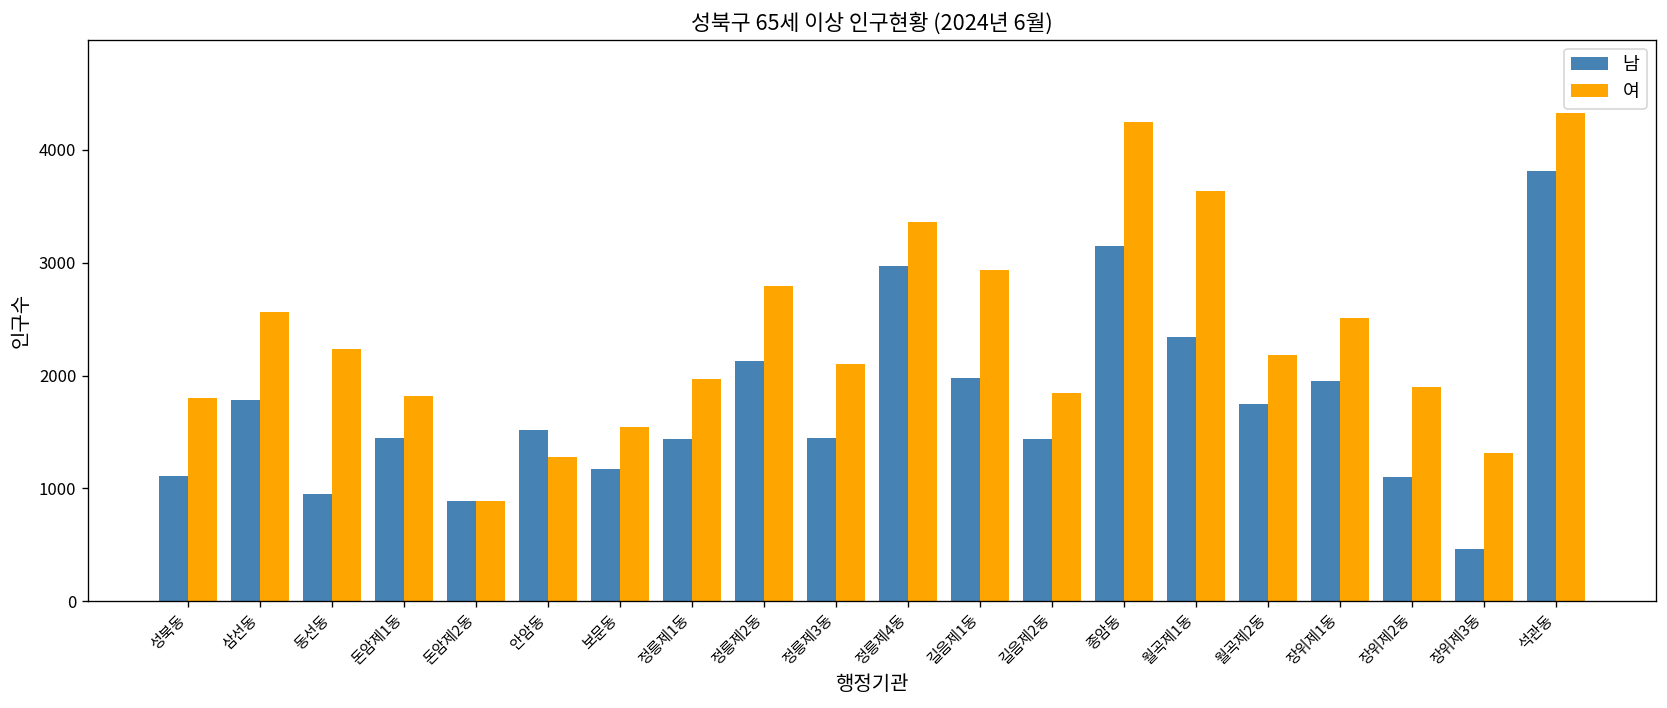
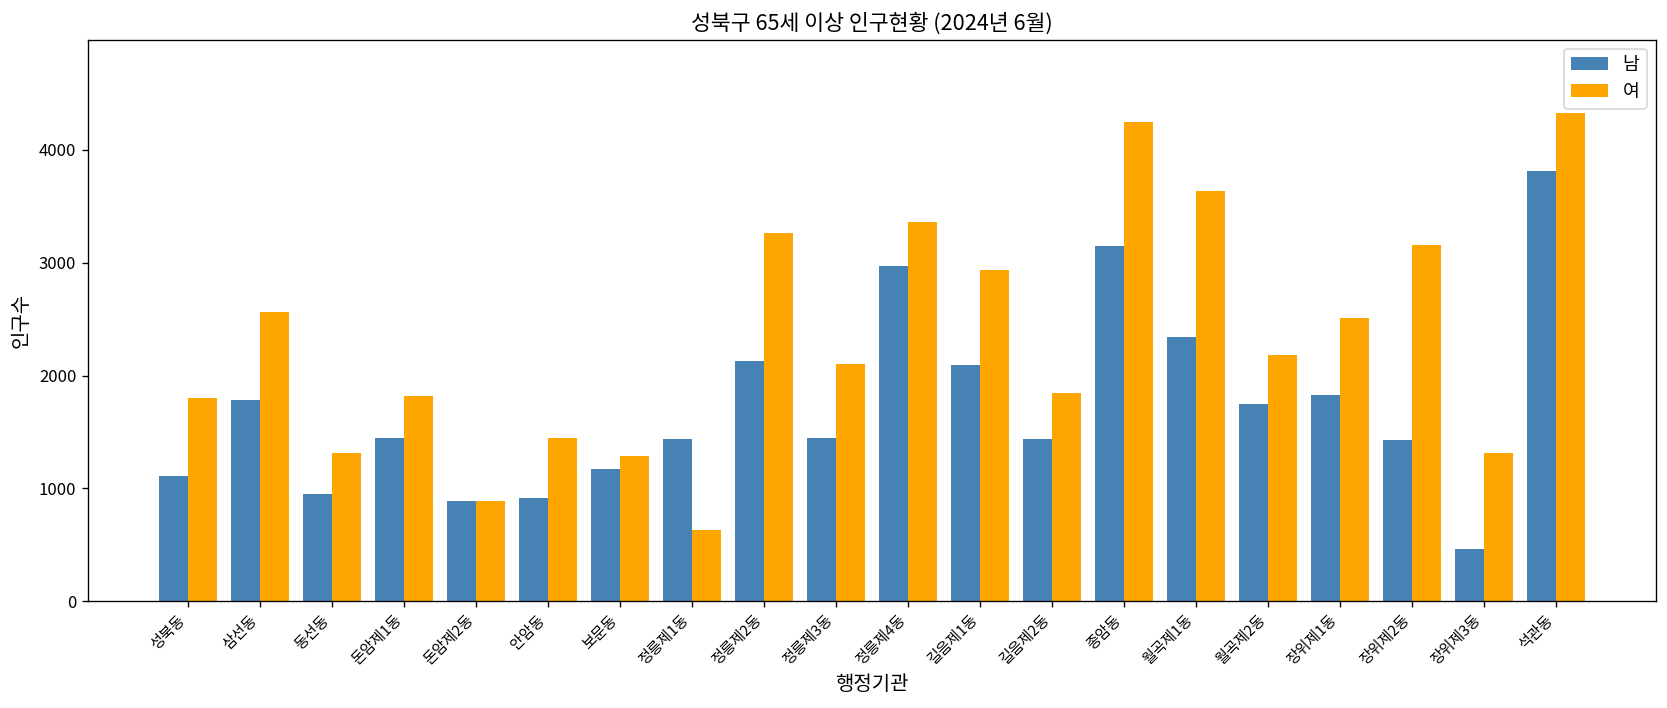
여, 동선동: 2200 -> 1300
남, 안암동: 1500 -> 900
여, 안암동: 1300 -> 1400
여, 보문동: 1500 -> 1300
여, 정릉제1동: 2000 -> 600
여, 정릉제2동: 2800 -> 3300
남, 길음제1동: 2000 -> 2100
남, 장위제1동: 2000 -> 1800
남, 장위제2동: 1100 -> 1400
여, 장위제2동: 1900 -> 3200
